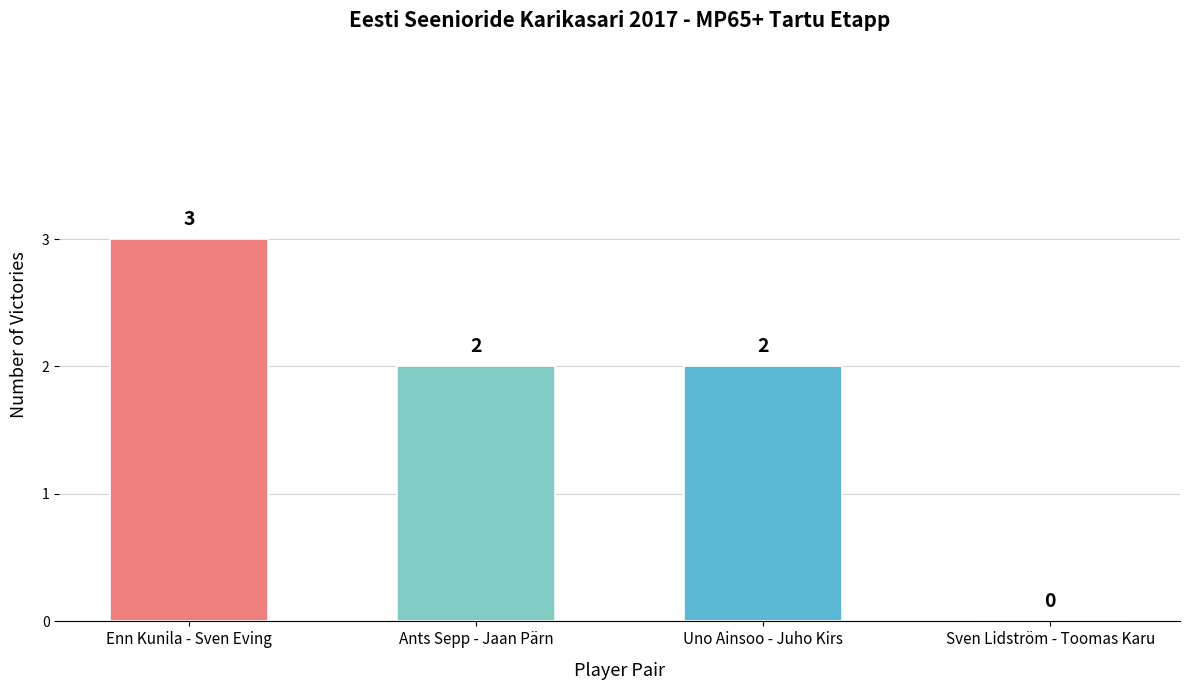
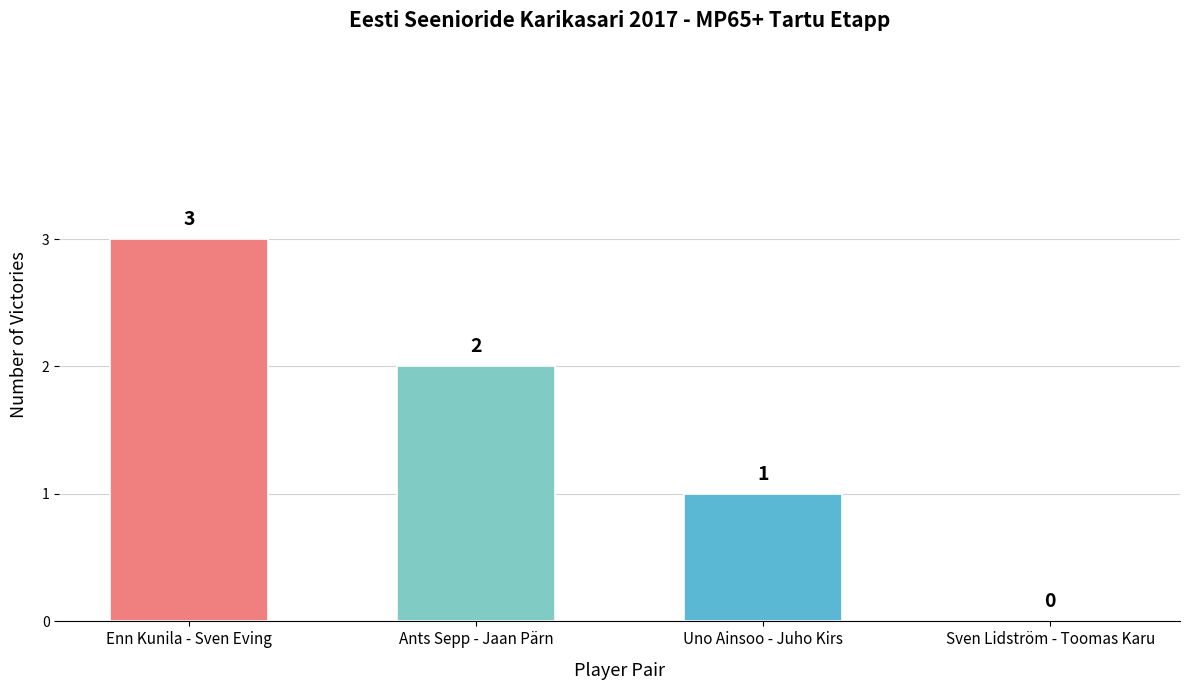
Uno Ainsoo - Juho Kirs: 2 -> 1
